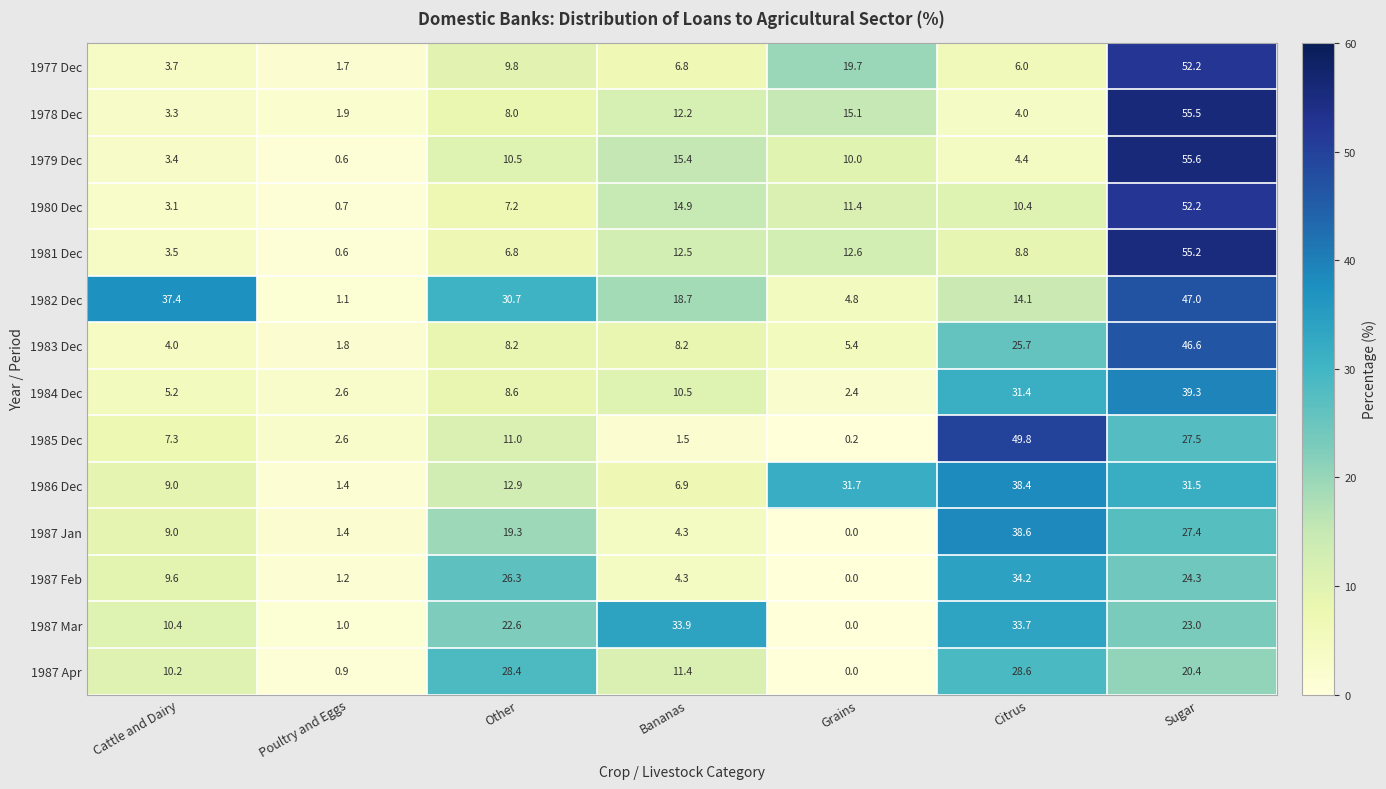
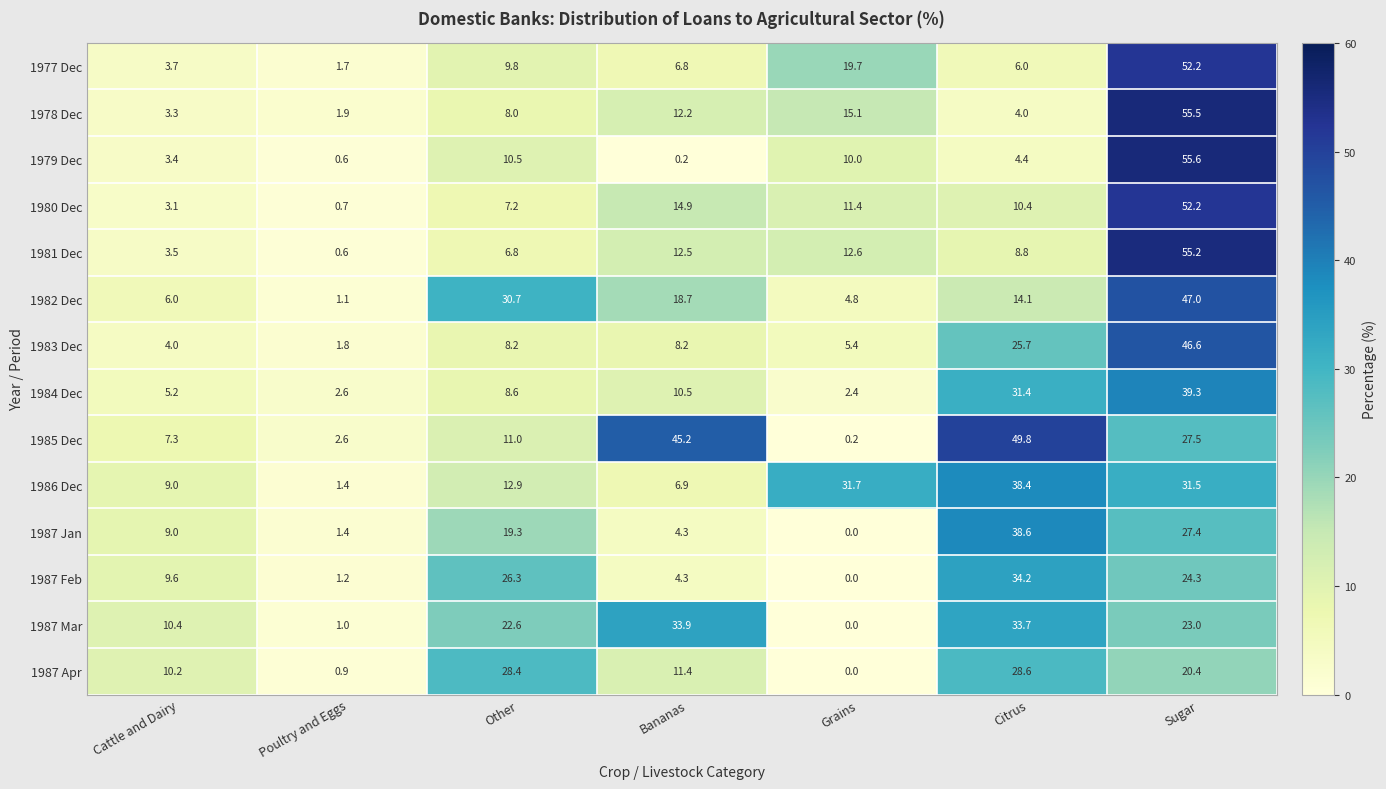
1979 Dec, Bananas: 15.4 -> 0.2
1982 Dec, Cattle and Dairy: 37.4 -> 6.0
1985 Dec, Bananas: 1.5 -> 45.2
